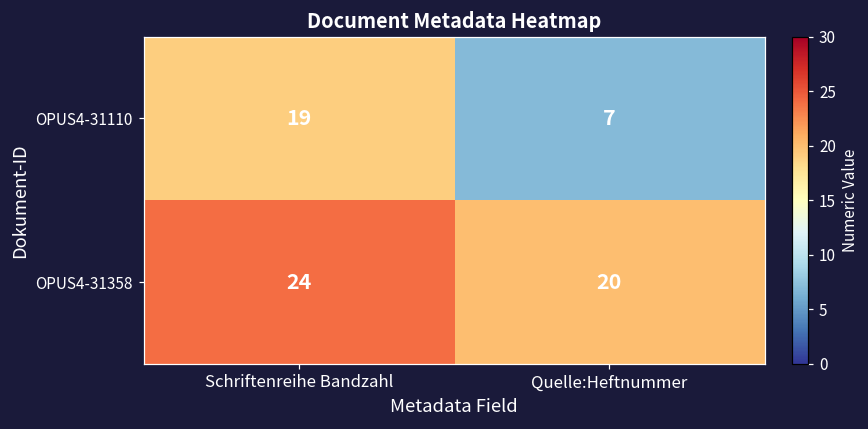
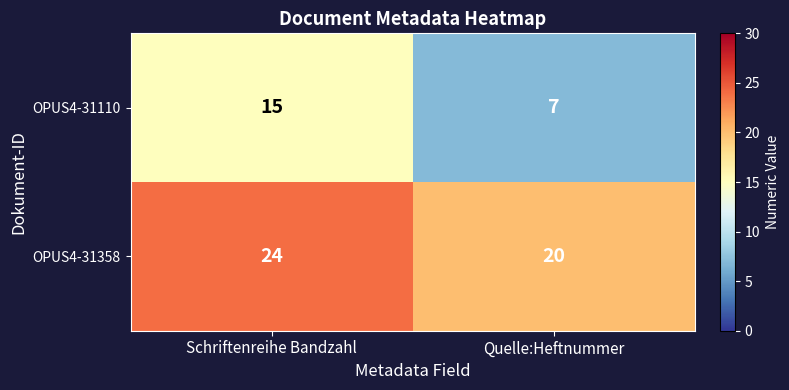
OPUS4-31110, Schriftenreihe Bandzahl: 19 -> 15
